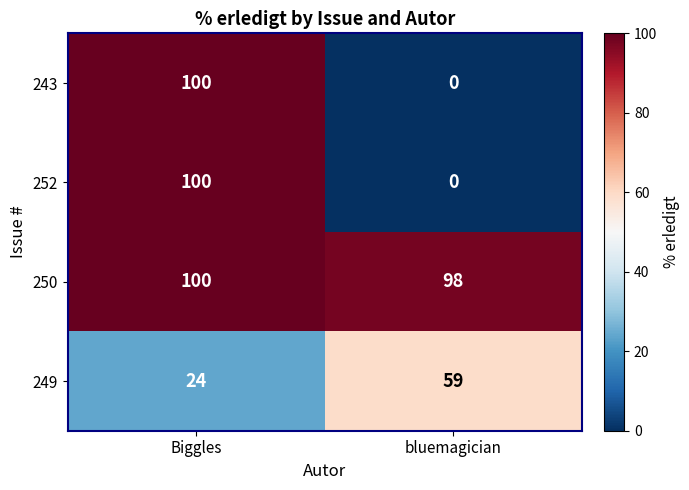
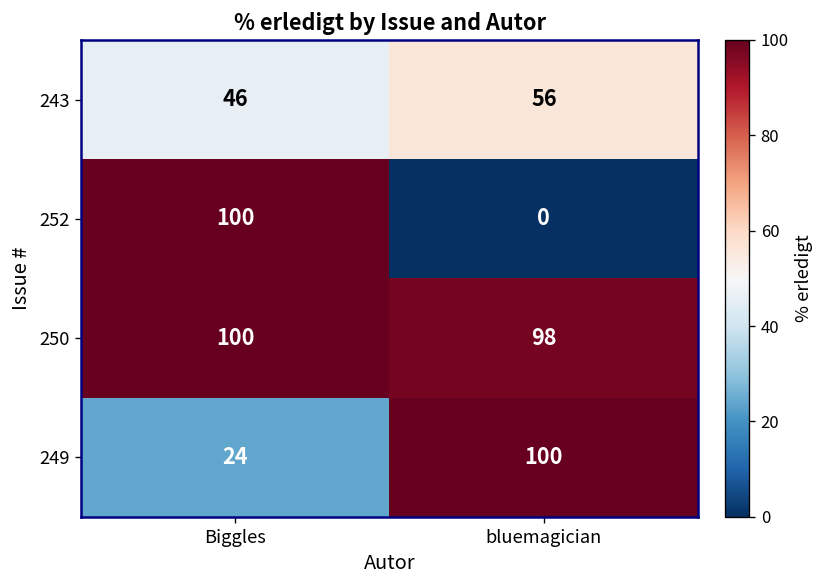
243, Biggles: 100 -> 46
243, bluemagician: 0 -> 56
249, bluemagician: 59 -> 100
